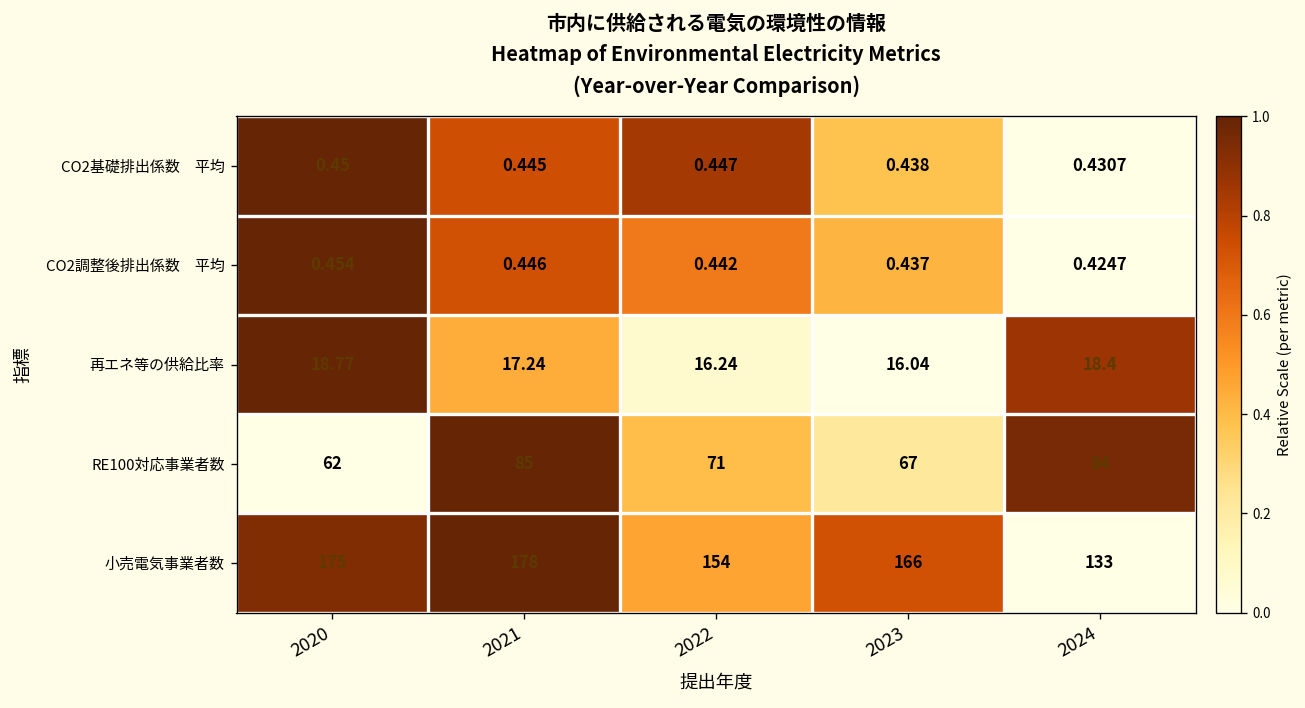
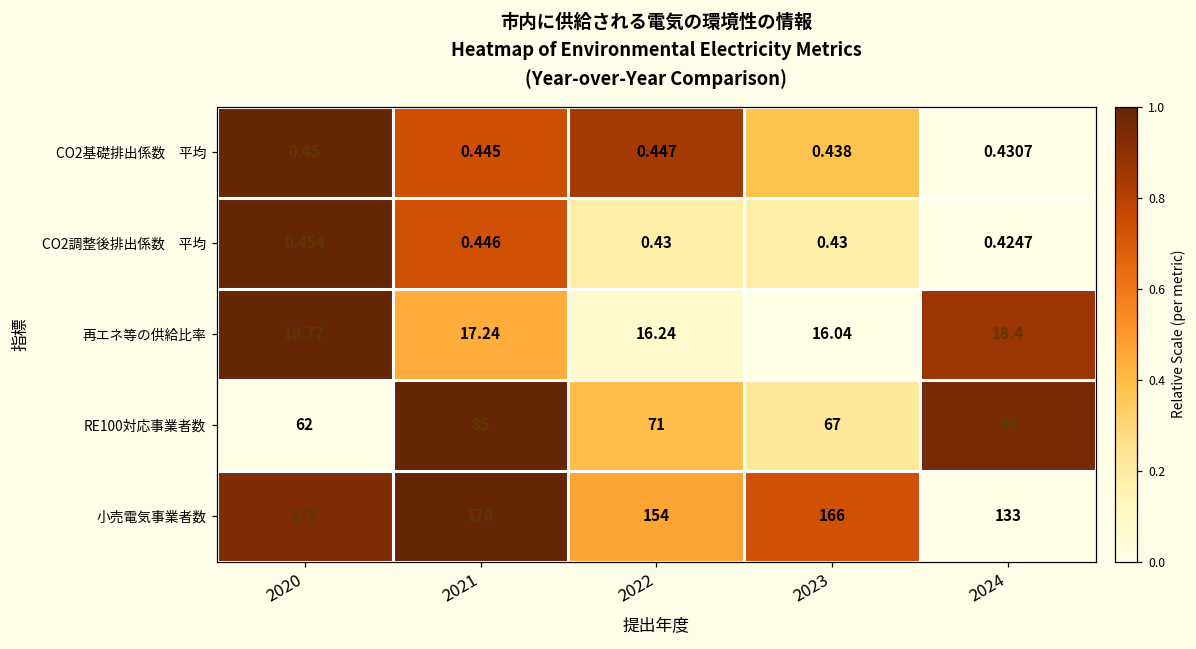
CO2調整後排出係数 平均, 2022: 0.442 -> 0.43
CO2調整後排出係数 平均, 2023: 0.437 -> 0.43
